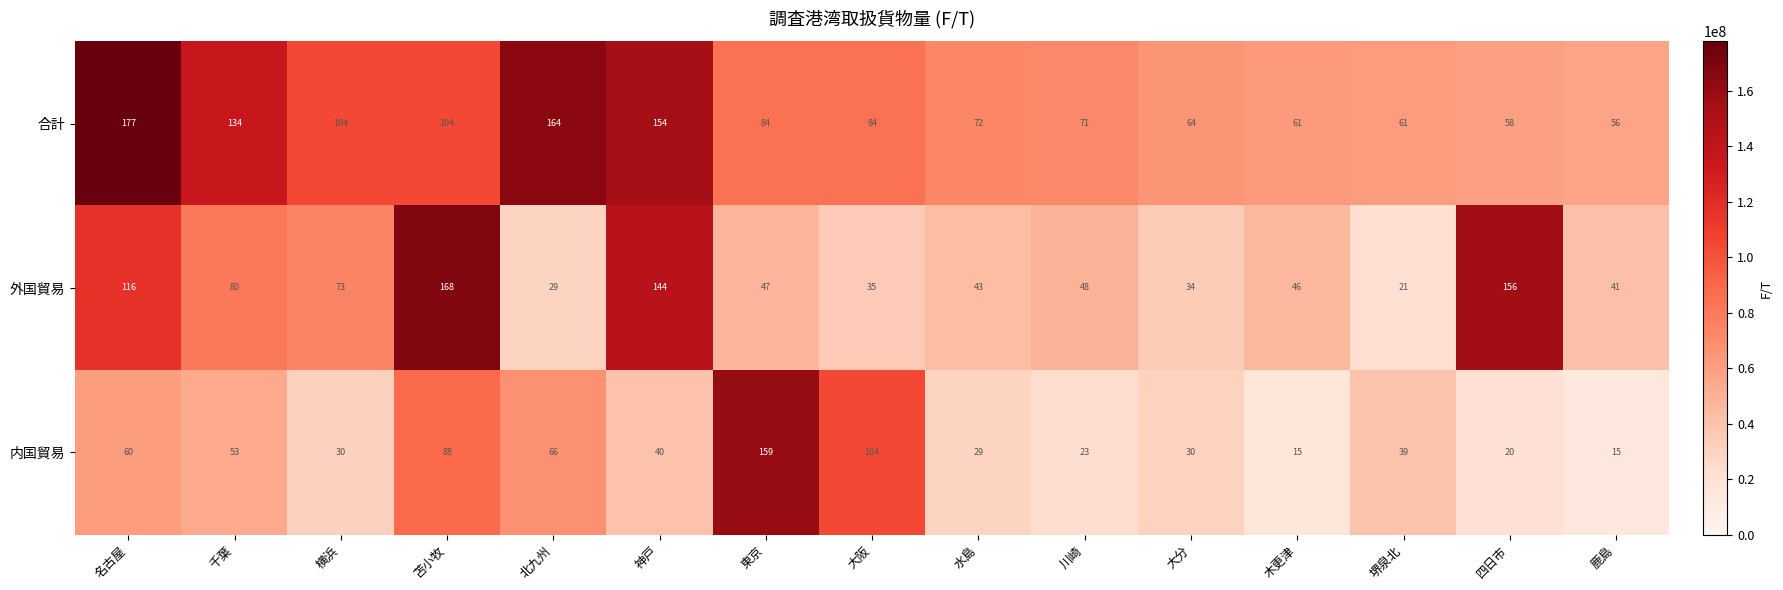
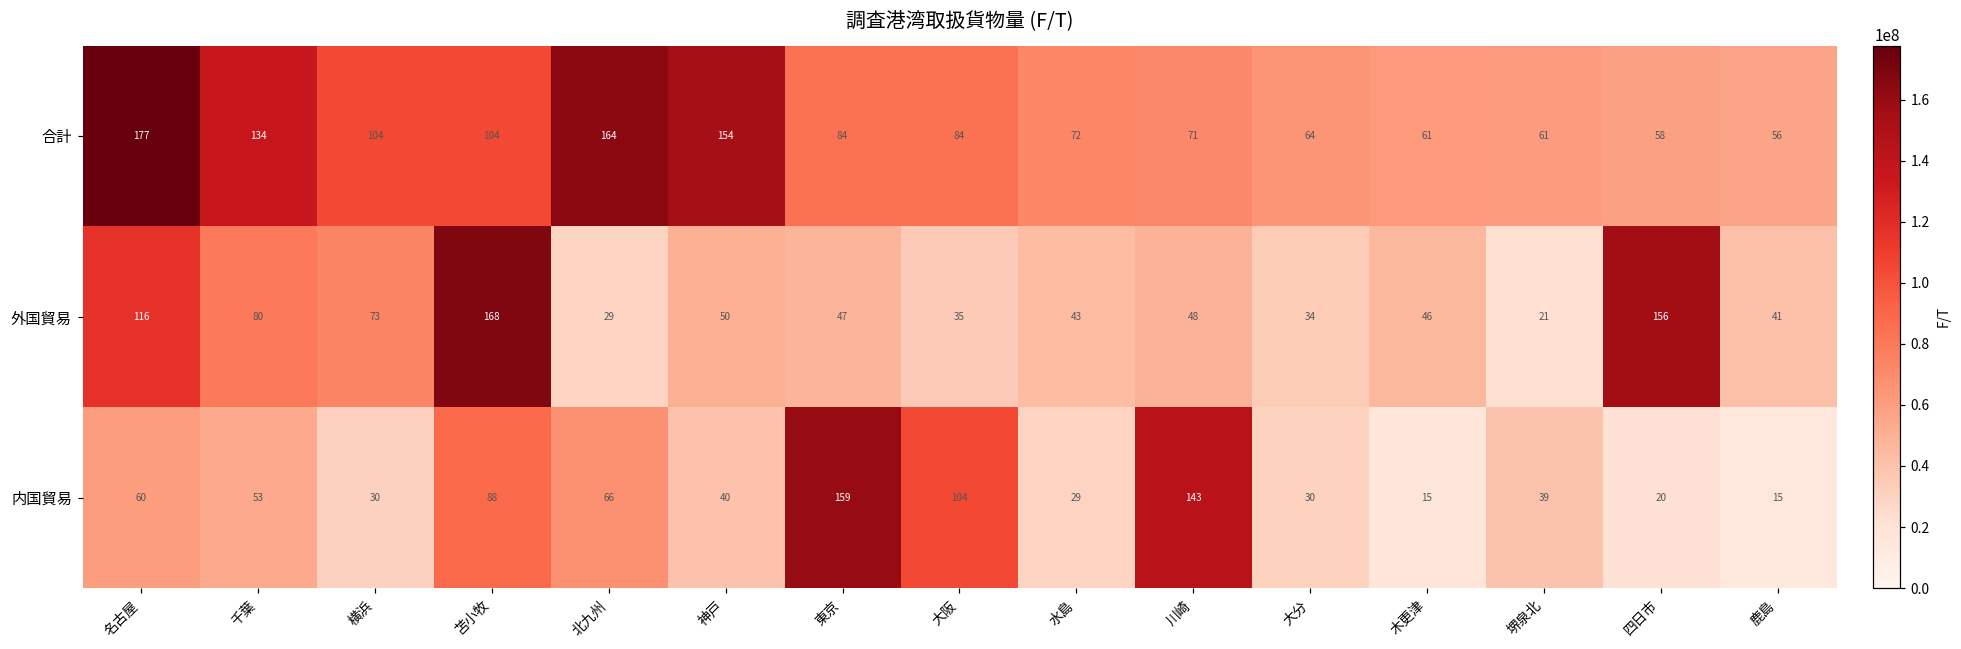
外国貿易, 神戸: 144 -> 50
内国貿易, 川崎: 23 -> 143
